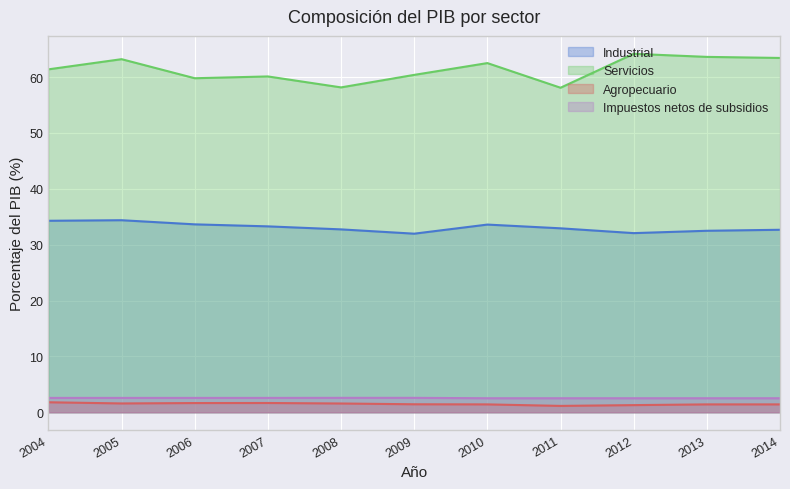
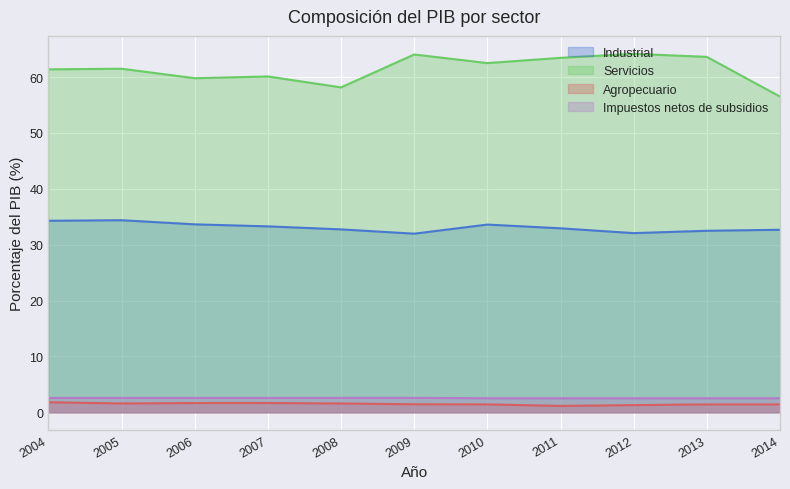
Servicios, 2005: 63 -> 61
Servicios, 2009: 60 -> 64
Servicios, 2011: 58 -> 63
Servicios, 2014: 63 -> 56
